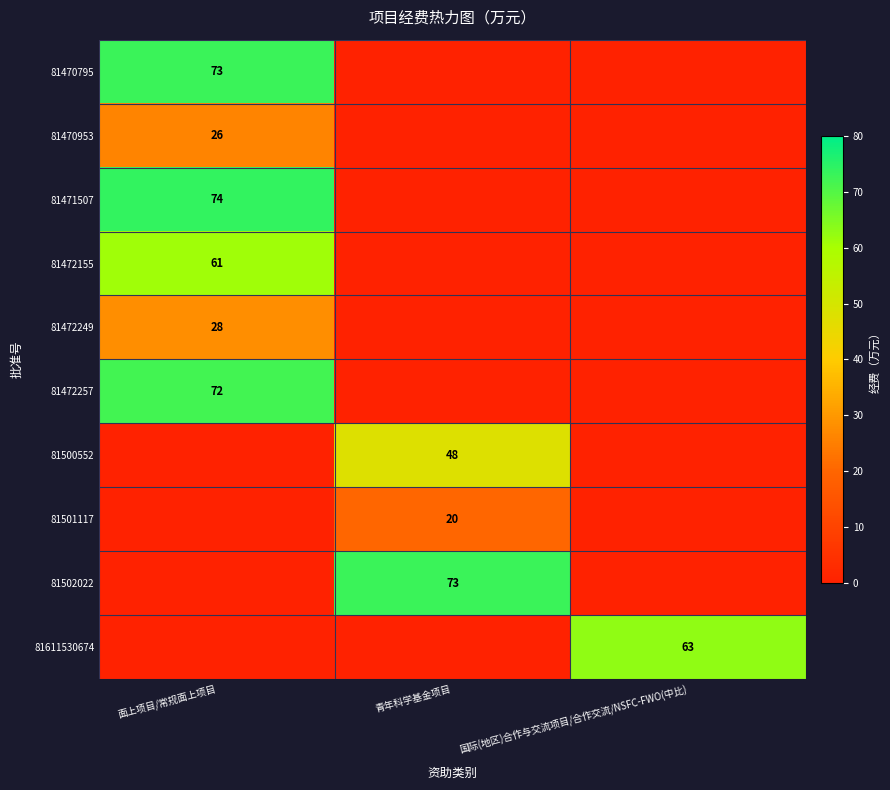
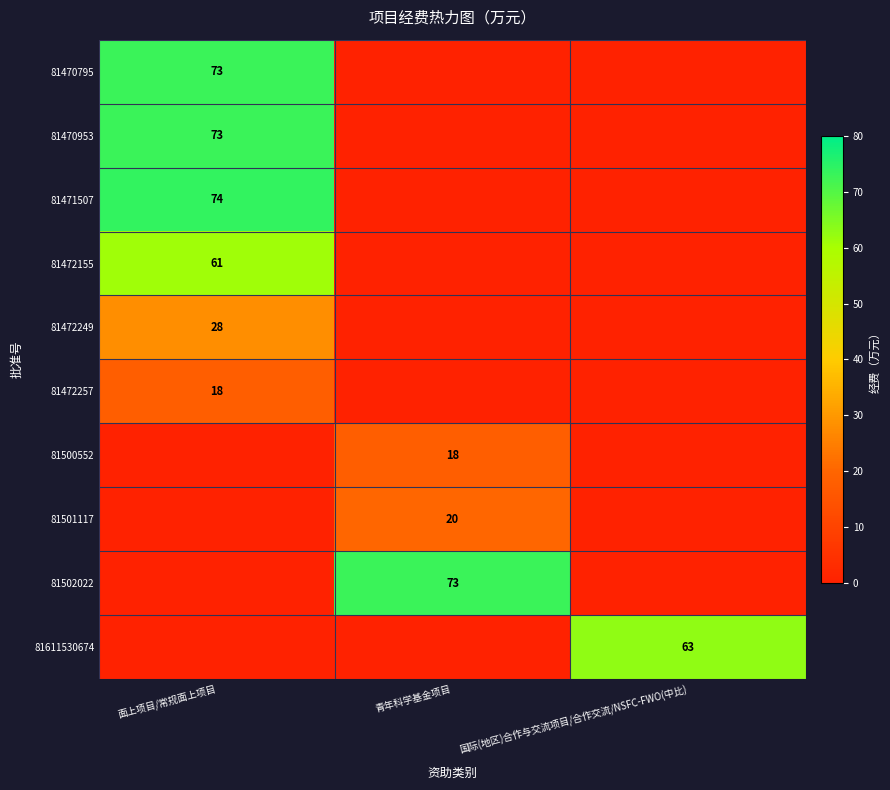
81470953, 面上项目/常规面上项目: 26 -> 73
81472257, 面上项目/常规面上项目: 72 -> 18
81500552, 青年科学基金项目: 48 -> 18
